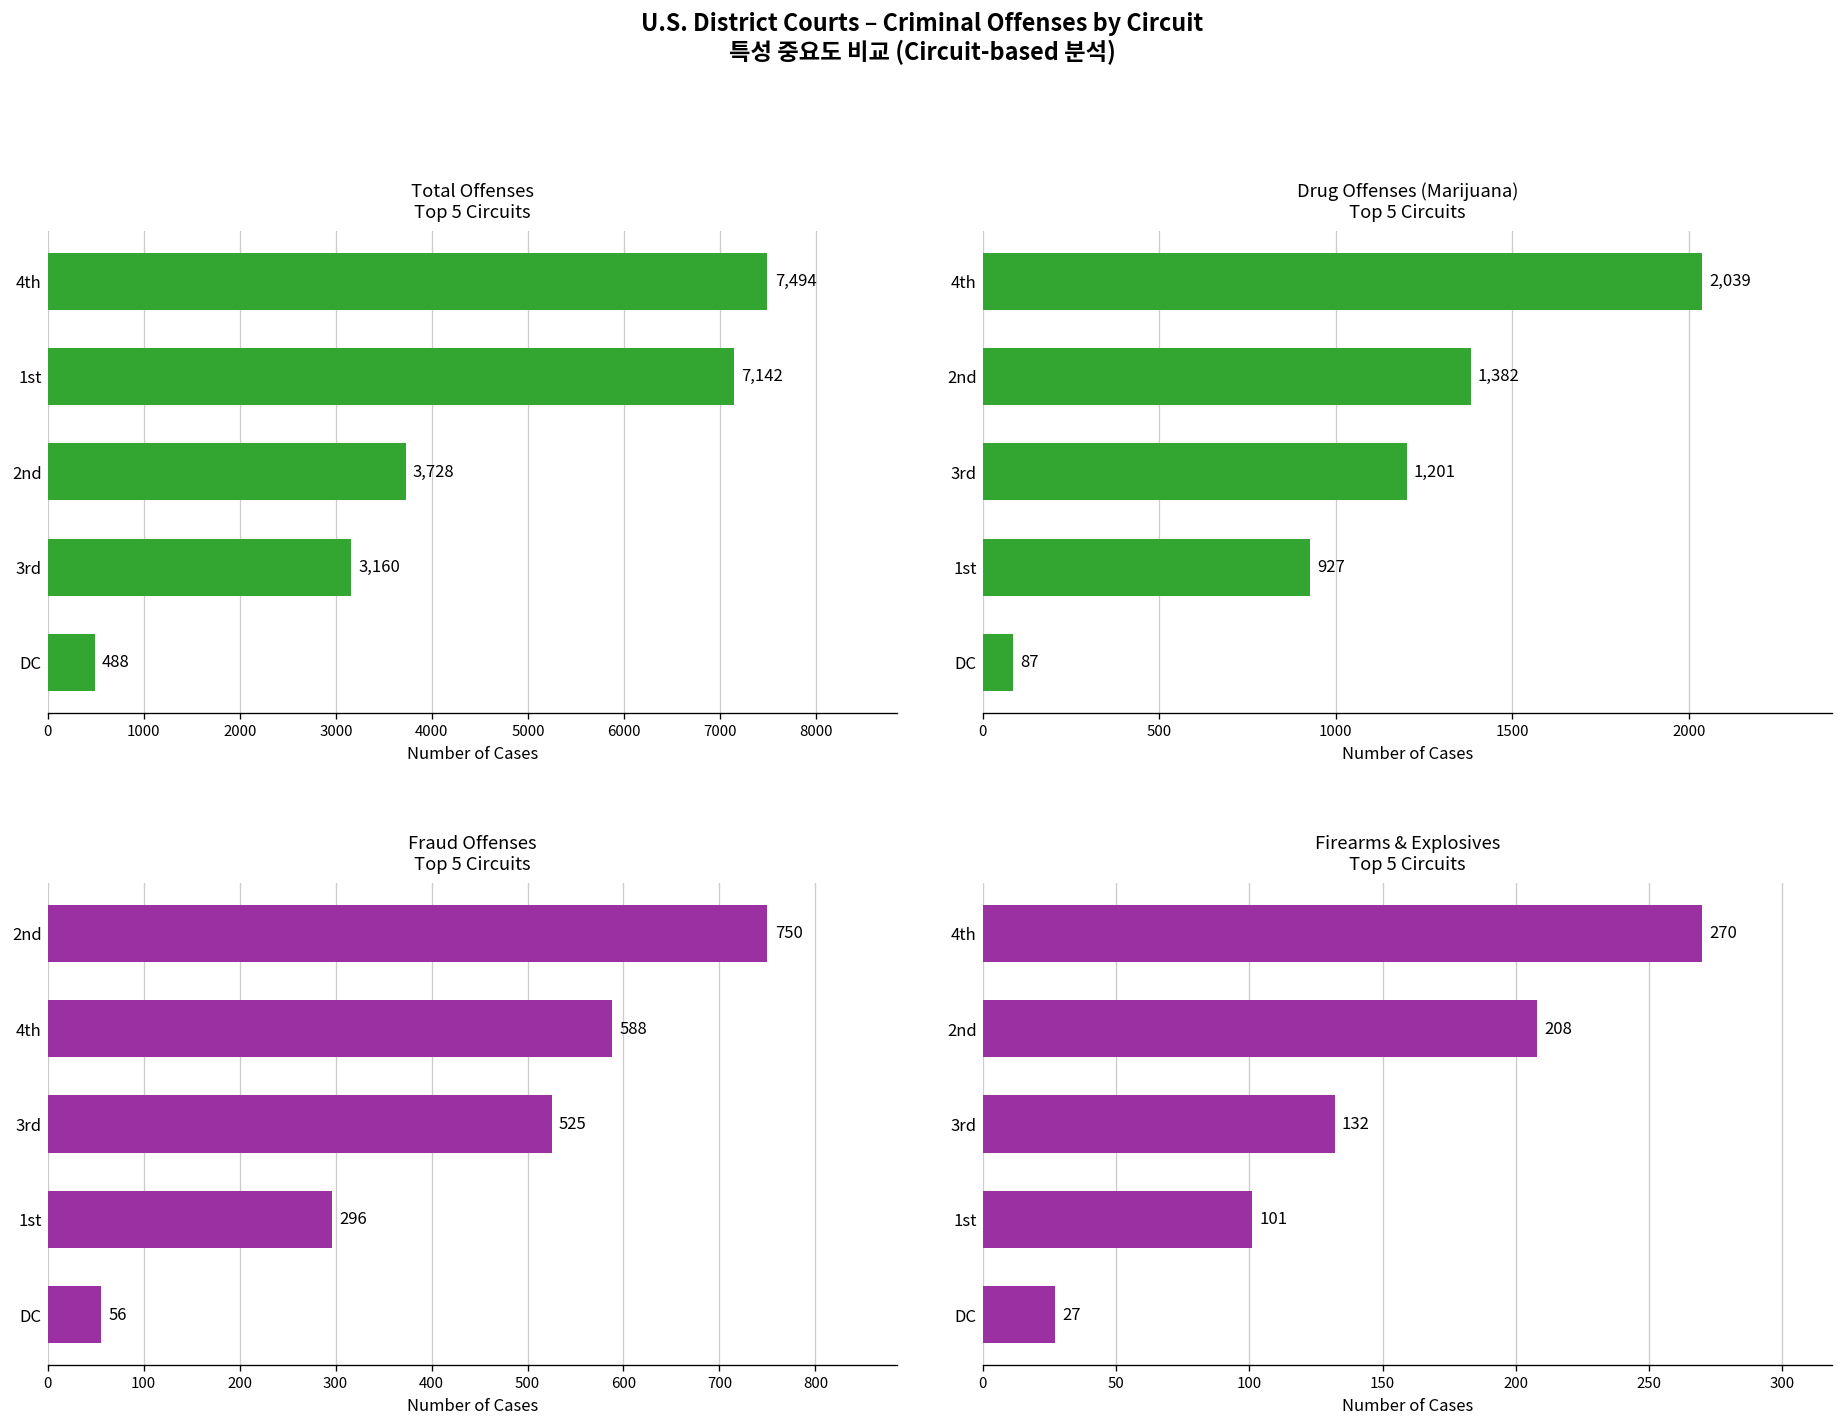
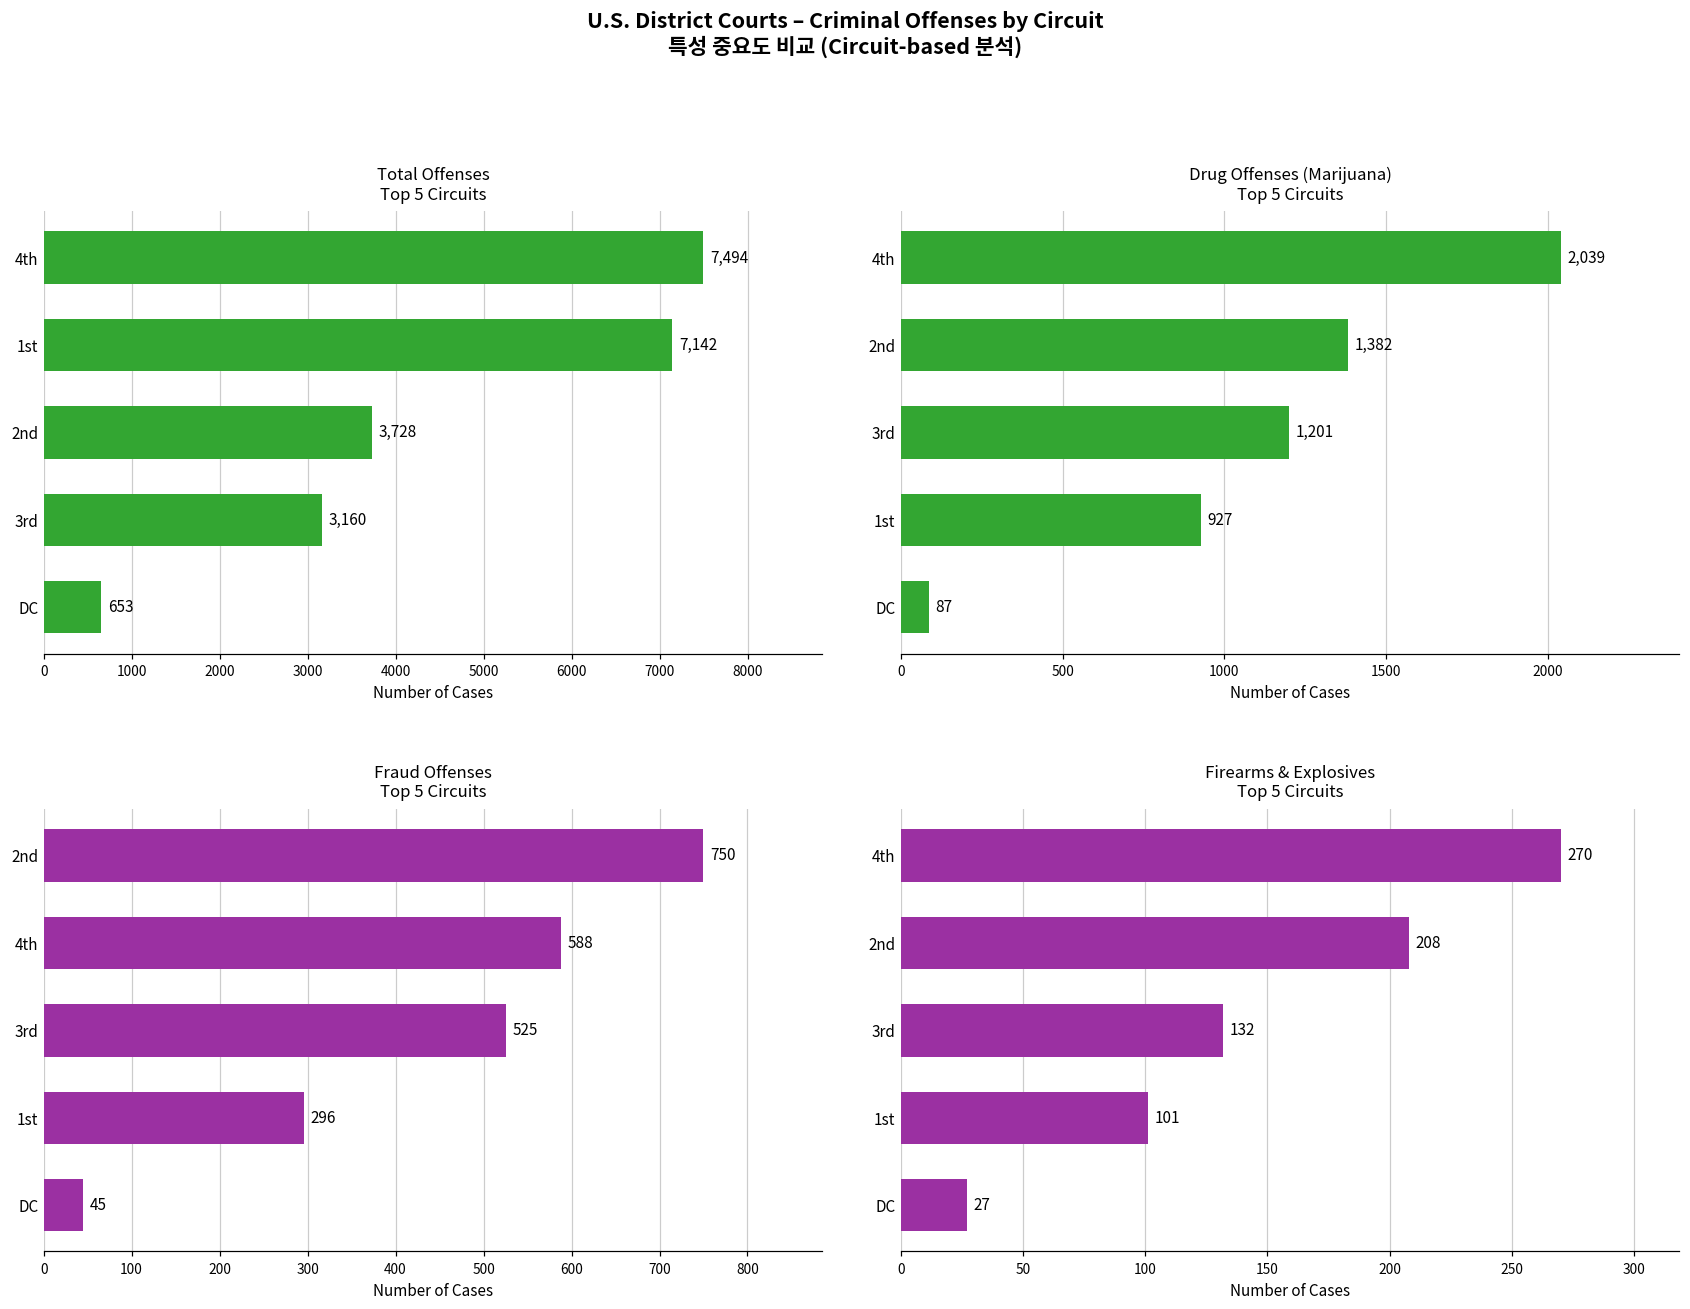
Total Offenses Top 5 Circuits, DC: 488 -> 653
Fraud Offenses Top 5 Circuits, DC: 56 -> 45
